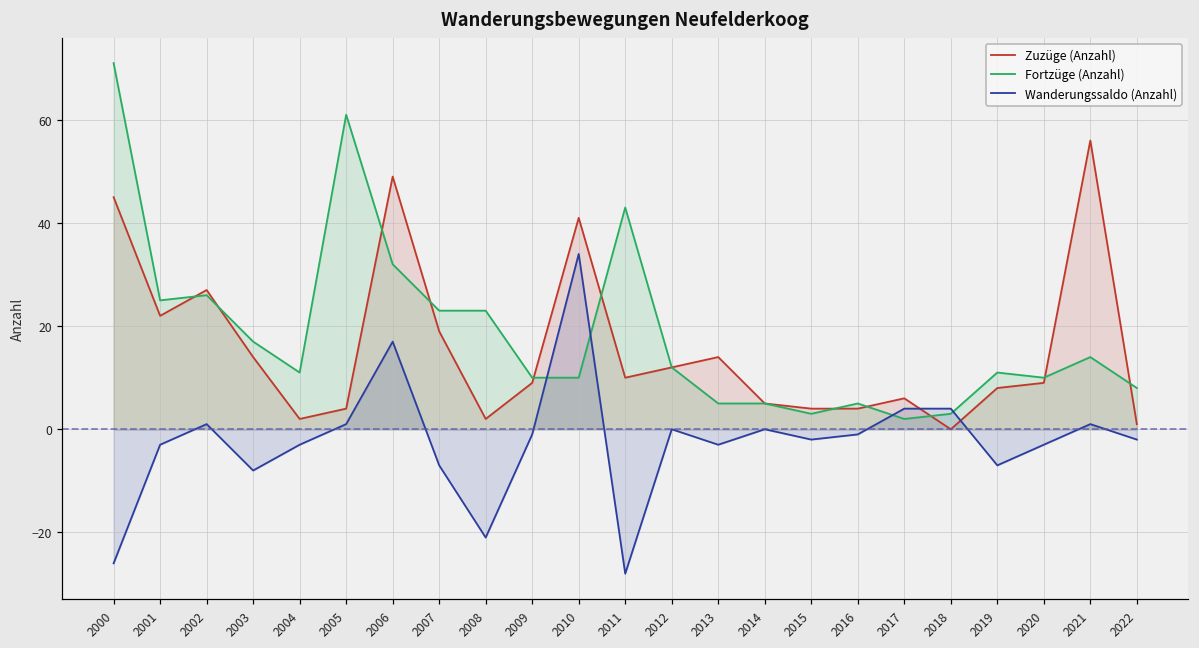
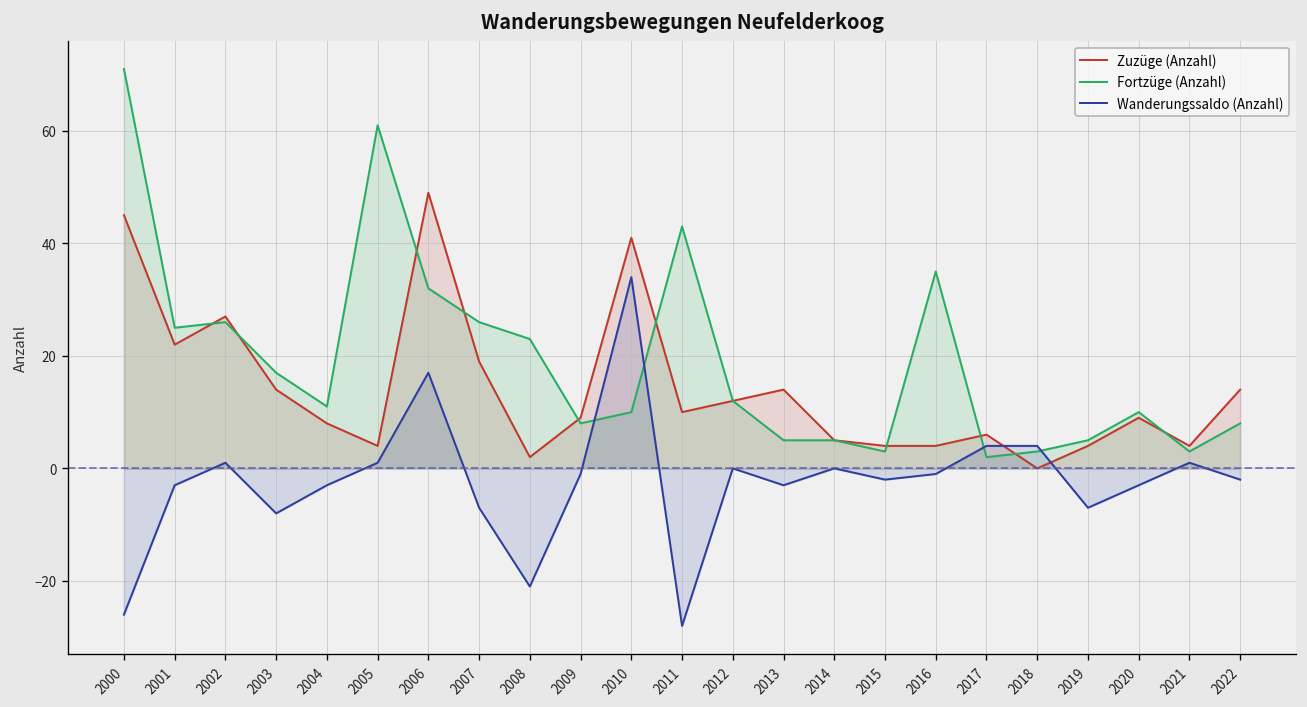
Zuzüge (Anzahl), 2004: 2 -> 8
Fortzüge (Anzahl), 2007: 23 -> 26
Fortzüge (Anzahl), 2009: 10 -> 8
Fortzüge (Anzahl), 2016: 5 -> 35
Zuzüge (Anzahl), 2019: 8 -> 4
Fortzüge (Anzahl), 2019: 11 -> 5
Zuzüge (Anzahl), 2021: 56 -> 4
Fortzüge (Anzahl), 2021: 14 -> 3
Zuzüge (Anzahl), 2022: 1 -> 14
